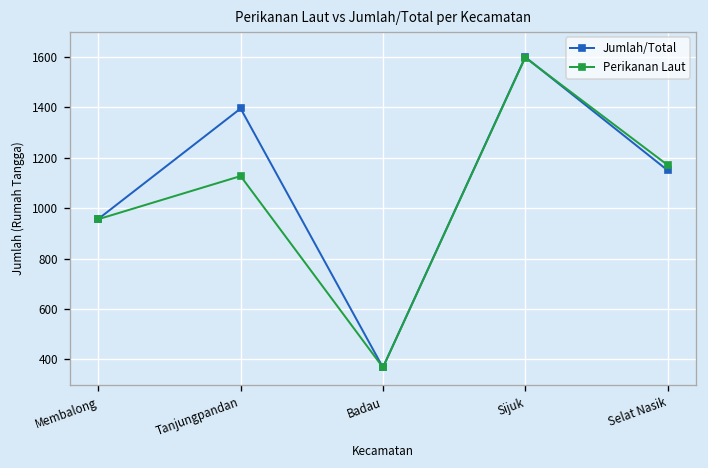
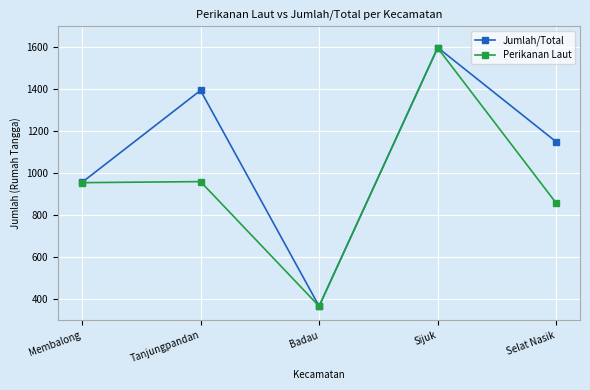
Perikanan Laut, Tanjungpandan: 1130 -> 960
Perikanan Laut, Selat Nasik: 1170 -> 860
